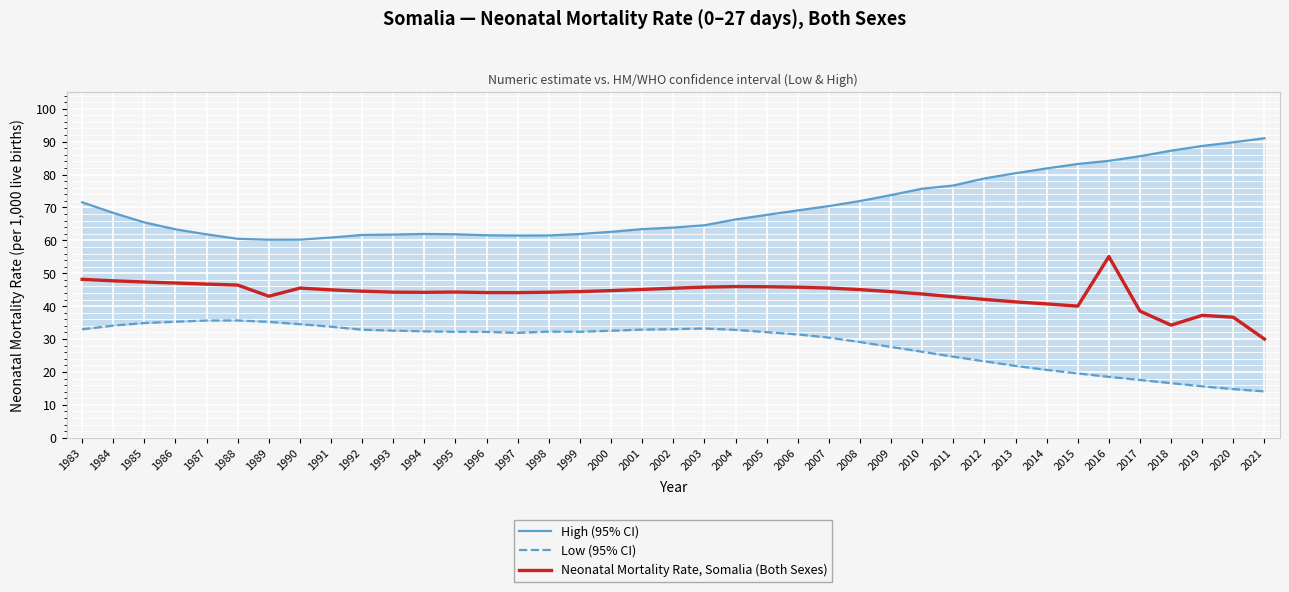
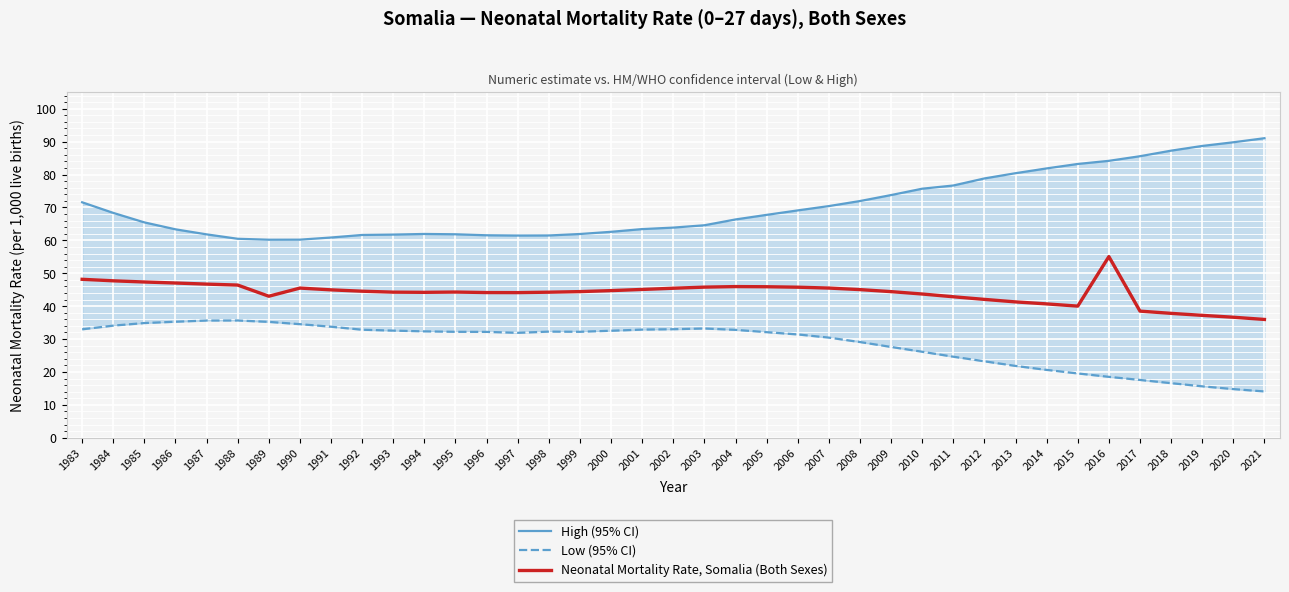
Neonatal Mortality Rate, Somalia (Both Sexes), 2018: 34 -> 38
Neonatal Mortality Rate, Somalia (Both Sexes), 2021: 30 -> 36
